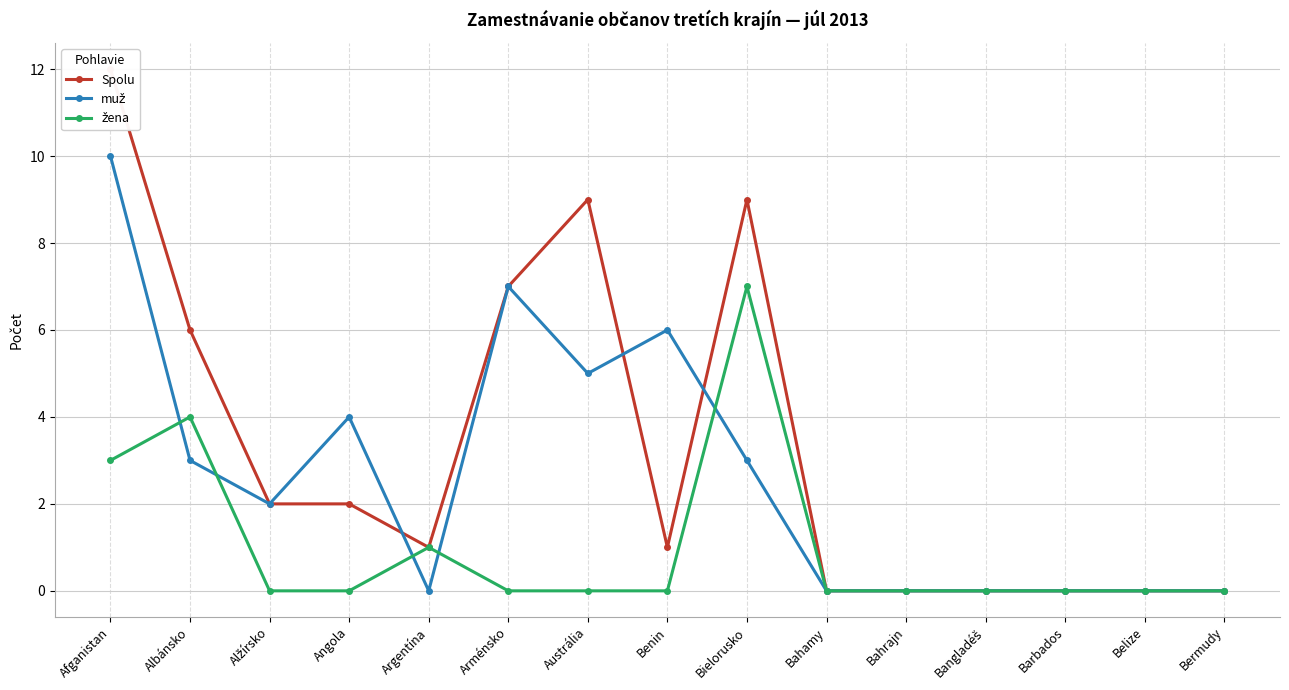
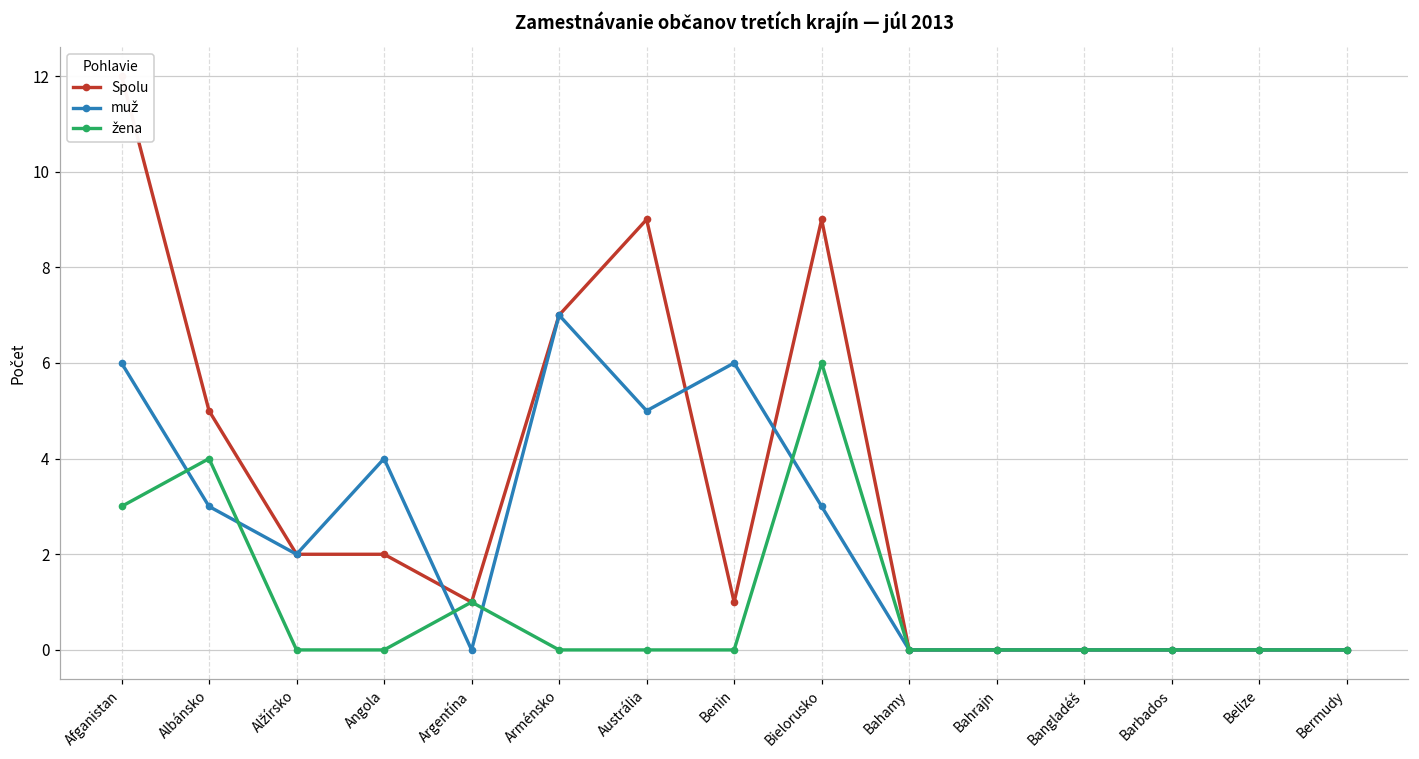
muž, Afganistan: 10 -> 6
Spolu, Albánsko: 6 -> 5
žena, Bielorusko: 7 -> 6
